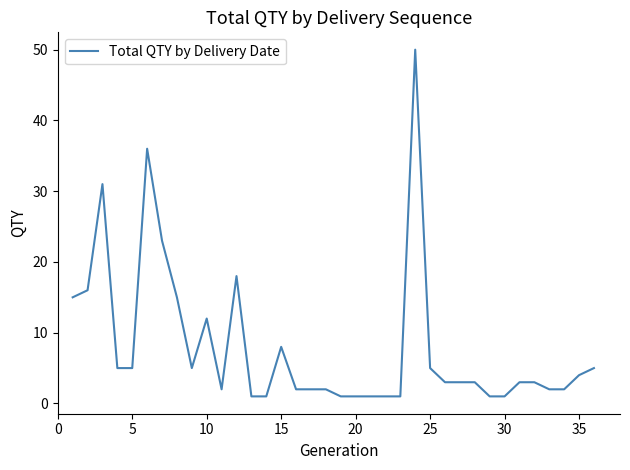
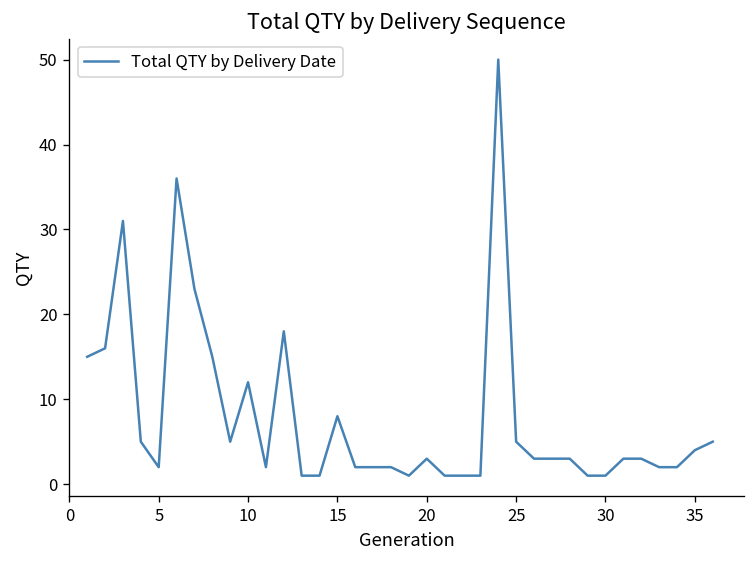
5: 5 -> 2
20: 1 -> 3
